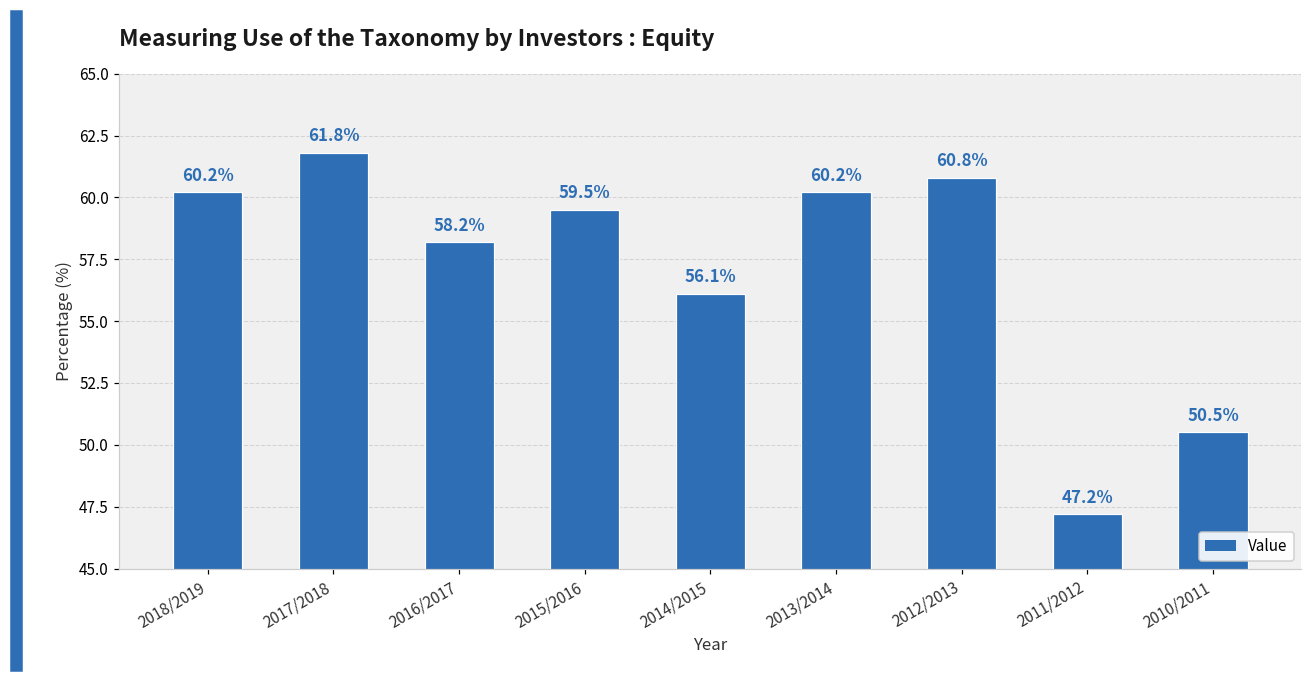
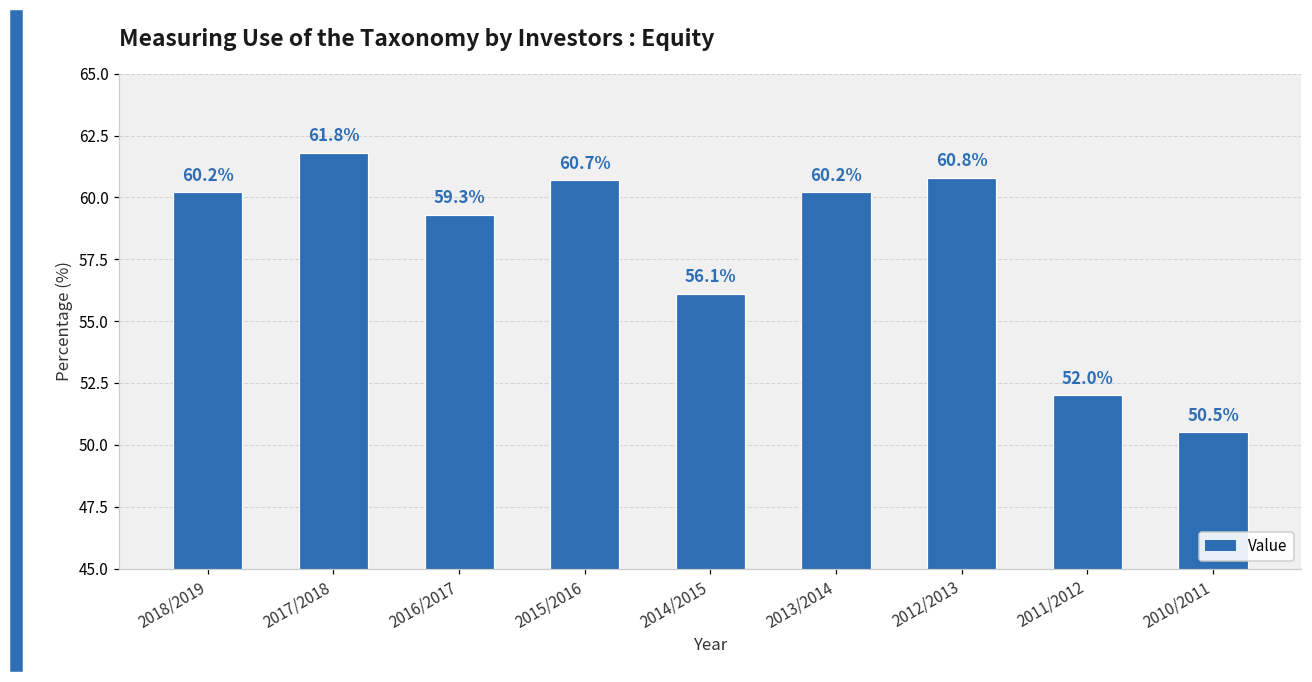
2016/2017: 58.2% -> 59.3%
2015/2016: 59.5% -> 60.7%
2011/2012: 47.2% -> 52.0%
